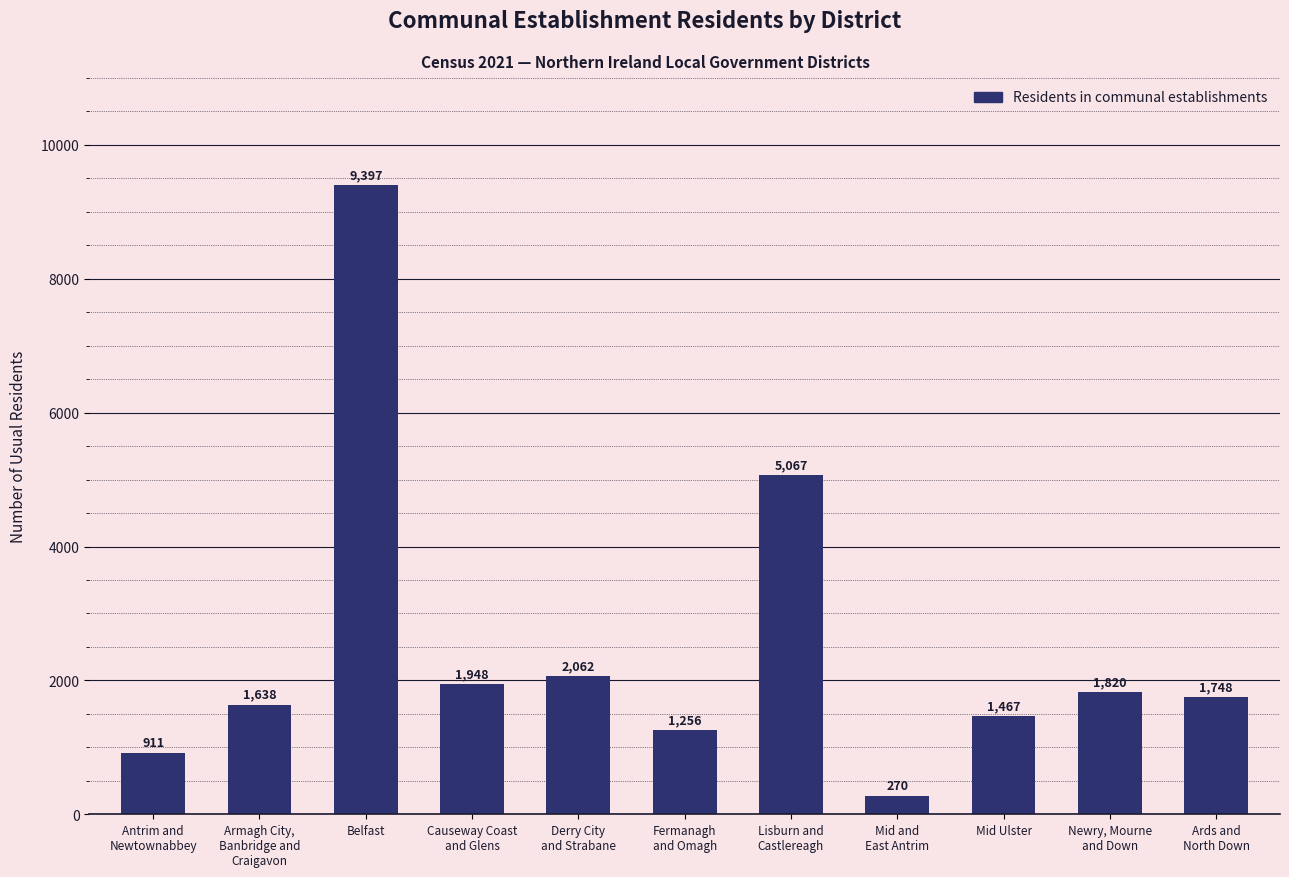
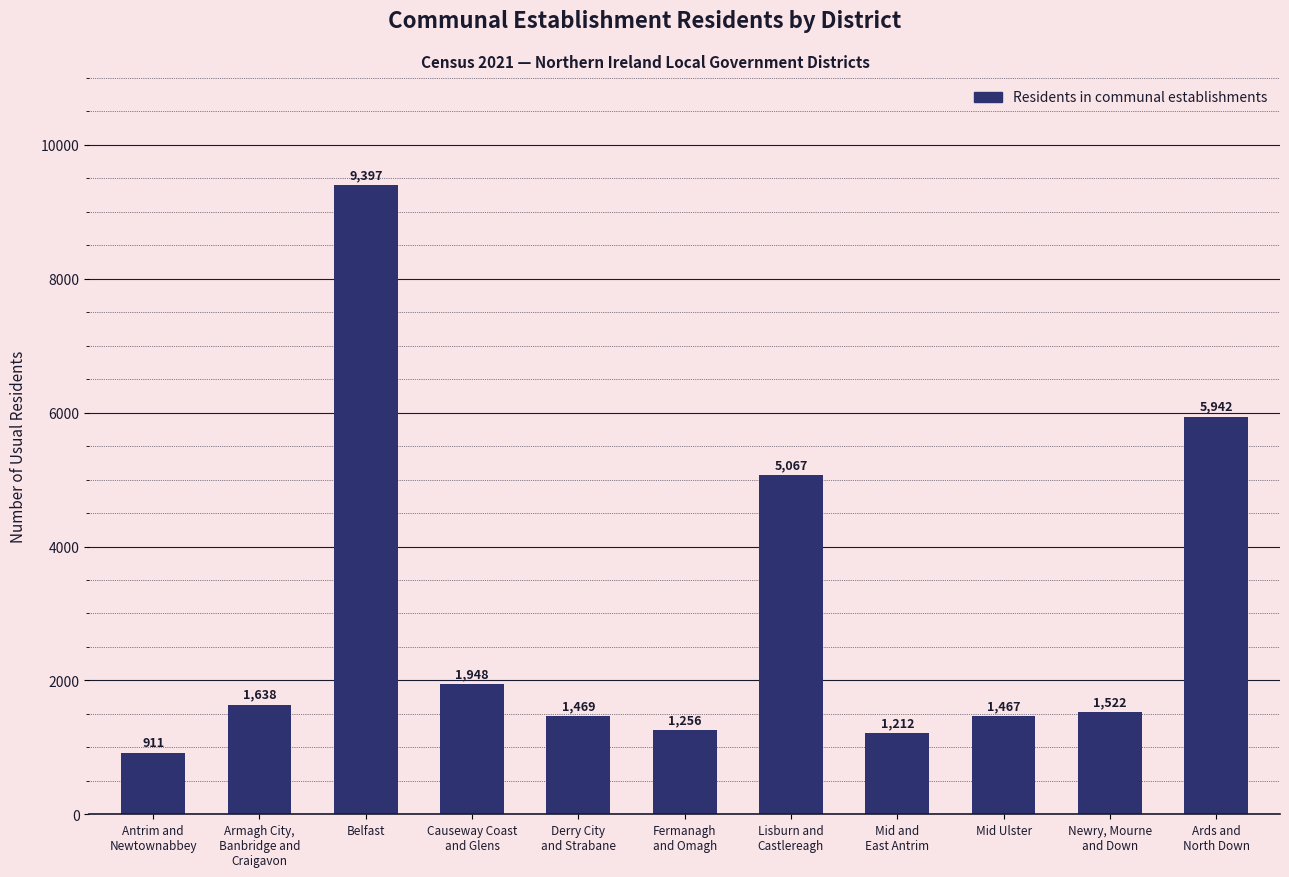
Derry City and Strabane: 2,062 -> 1,469
Mid and East Antrim: 270 -> 1,212
Newry, Mourne and Down: 1,820 -> 1,522
Ards and North Down: 1,748 -> 5,942
